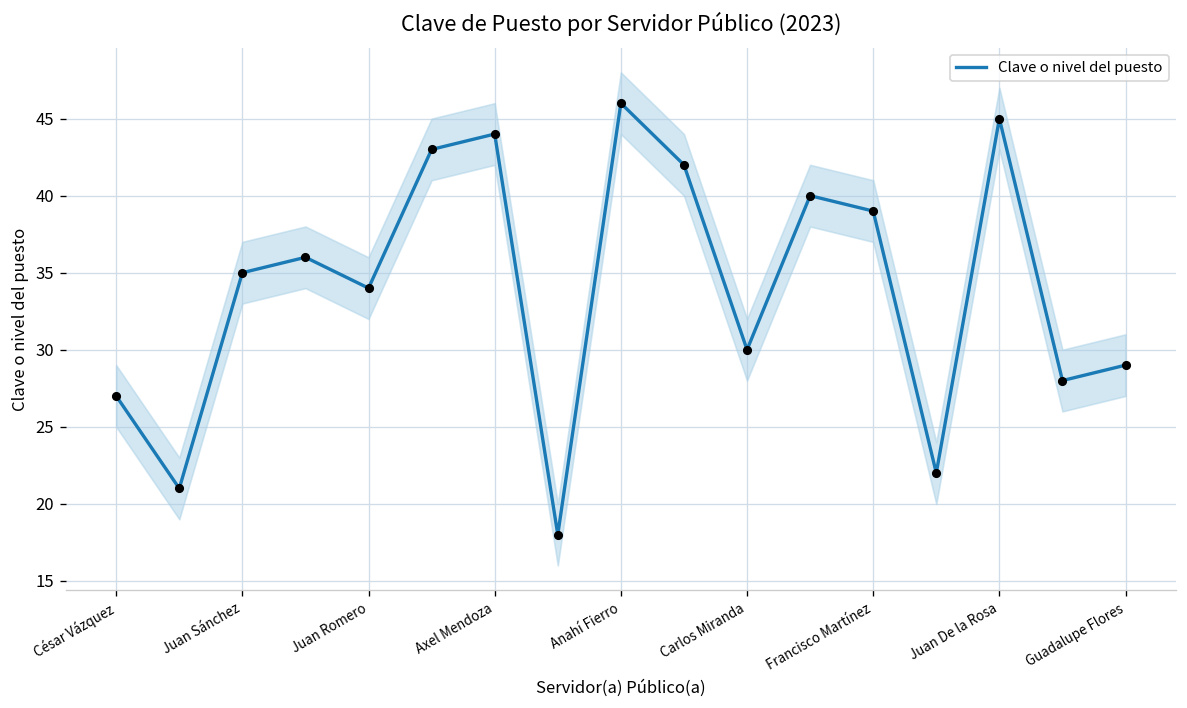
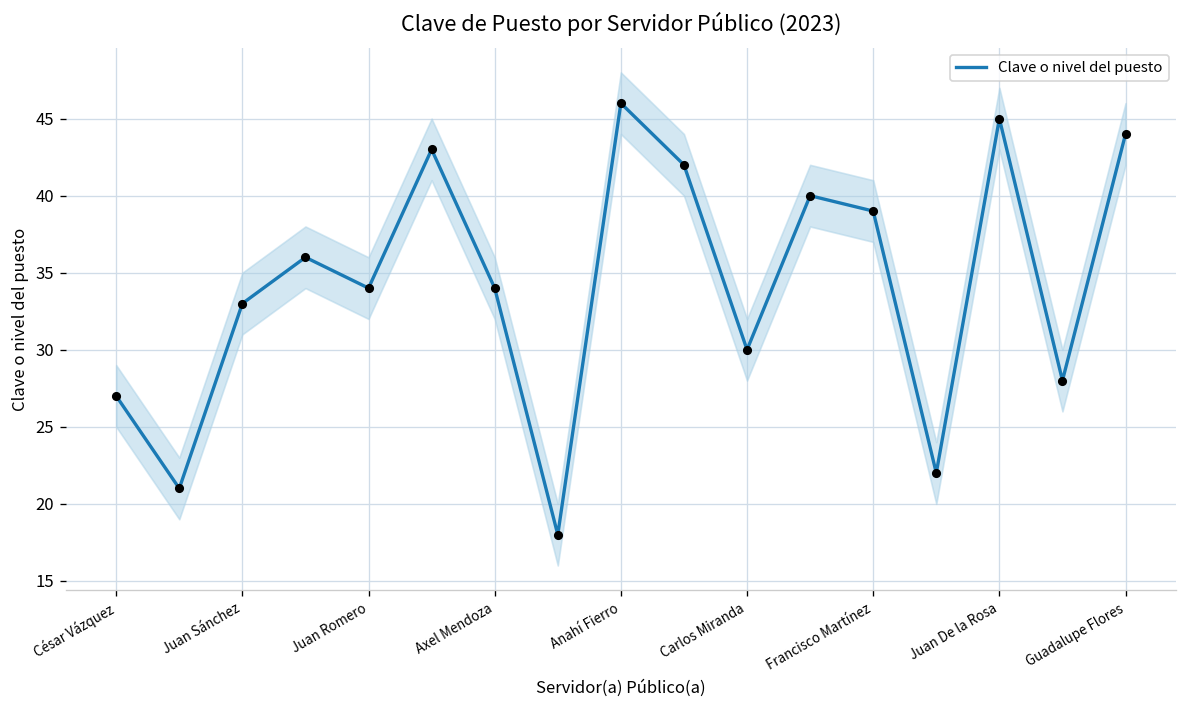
Clave o nivel del puesto, Juan Sánchez: 35 -> 33
Clave o nivel del puesto, Axel Mendoza: 44 -> 34
Clave o nivel del puesto, Guadalupe Flores: 29 -> 44
